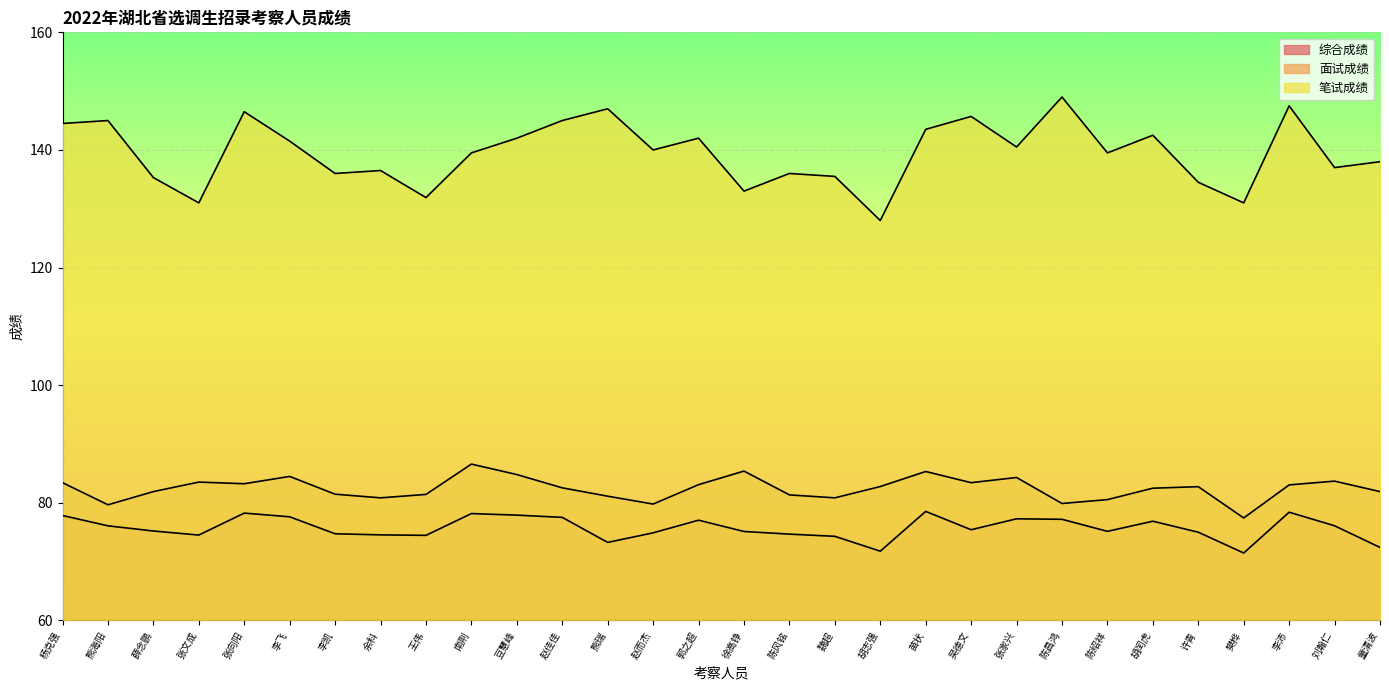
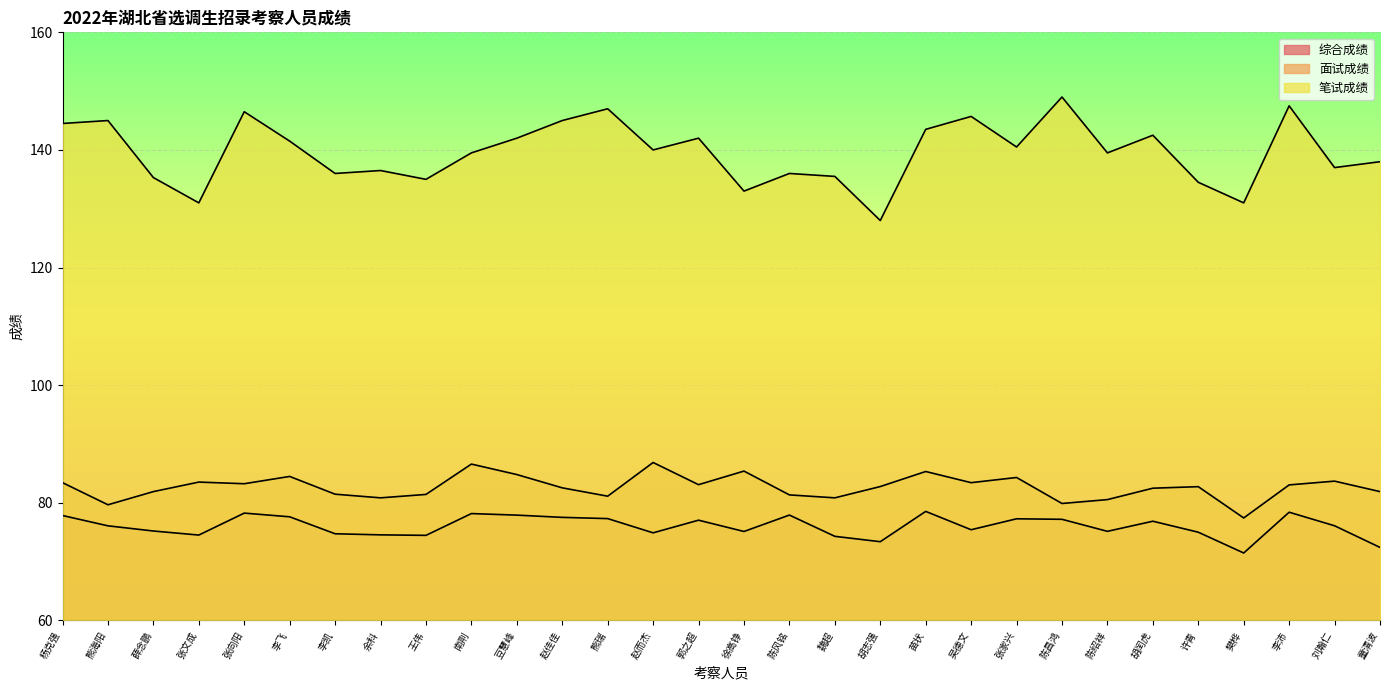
笔试成绩, 王伟: 132 -> 135
综合成绩, 熊瑞: 73 -> 77
面试成绩, 赵而杰: 80 -> 87
综合成绩, 陈风铭: 75 -> 78
综合成绩, 胡志强: 72 -> 73
